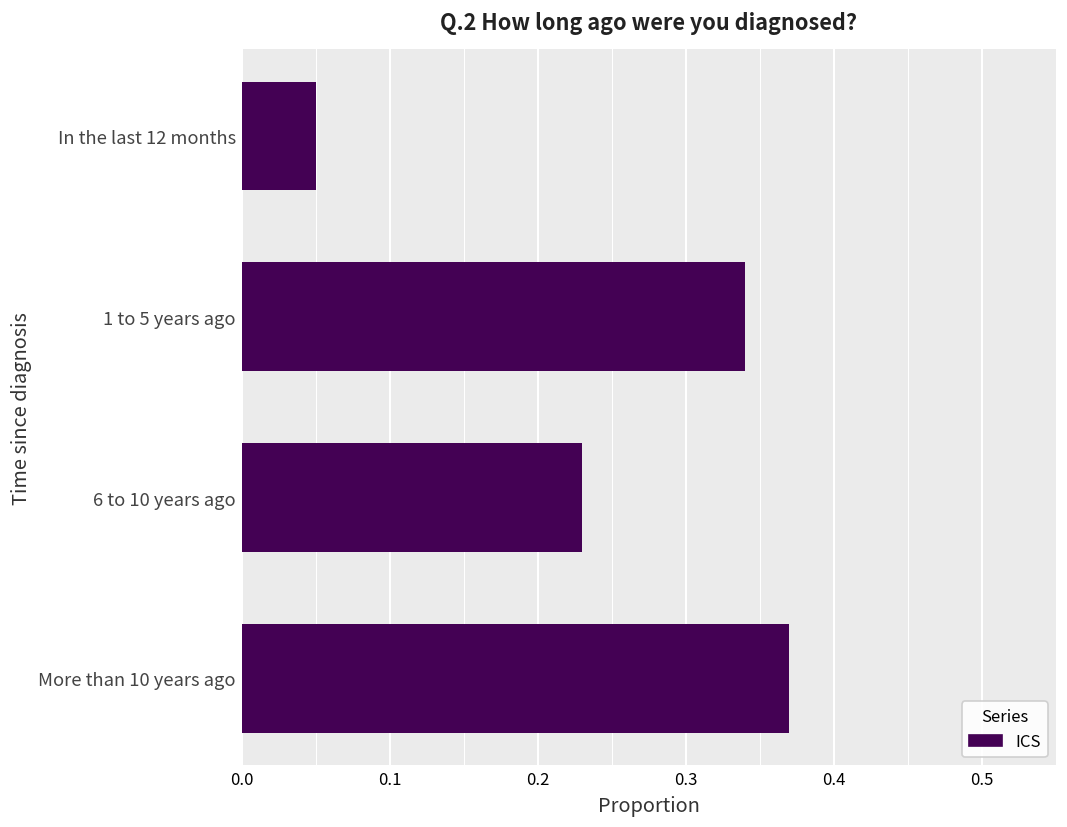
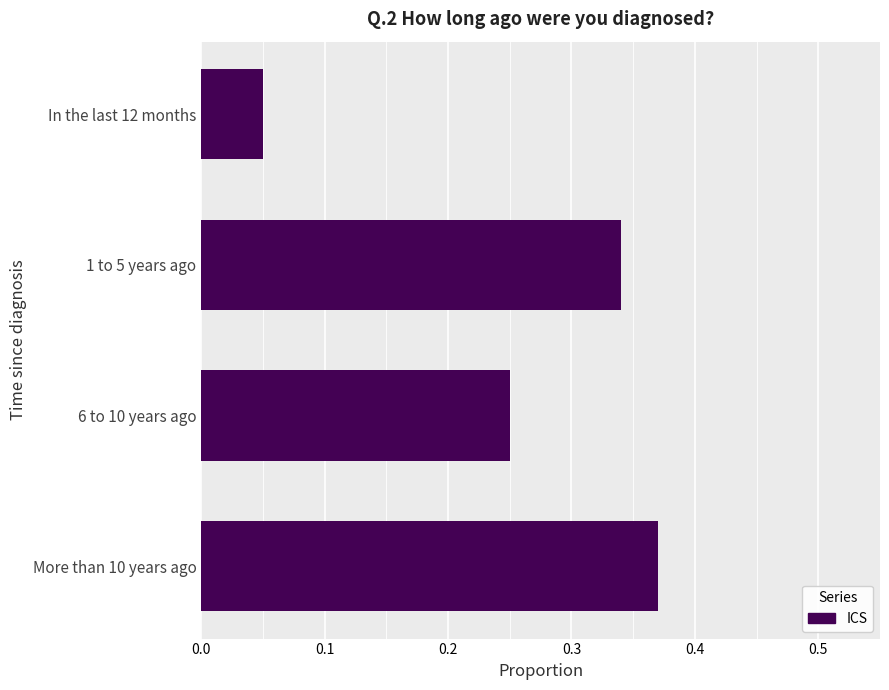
6 to 10 years ago: 0.23 -> 0.25
